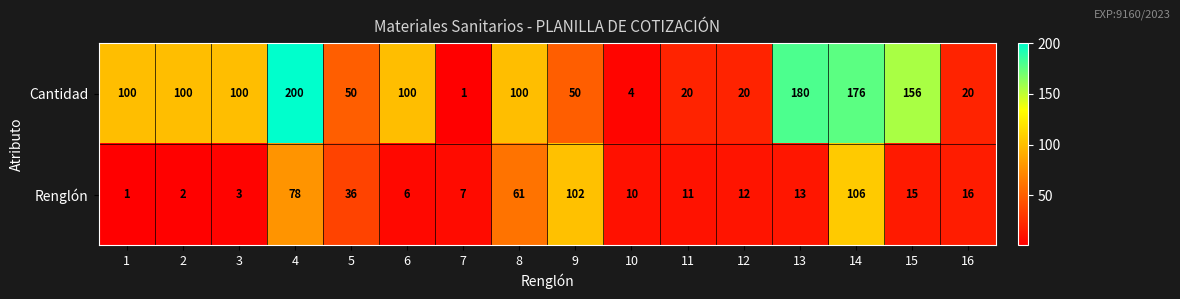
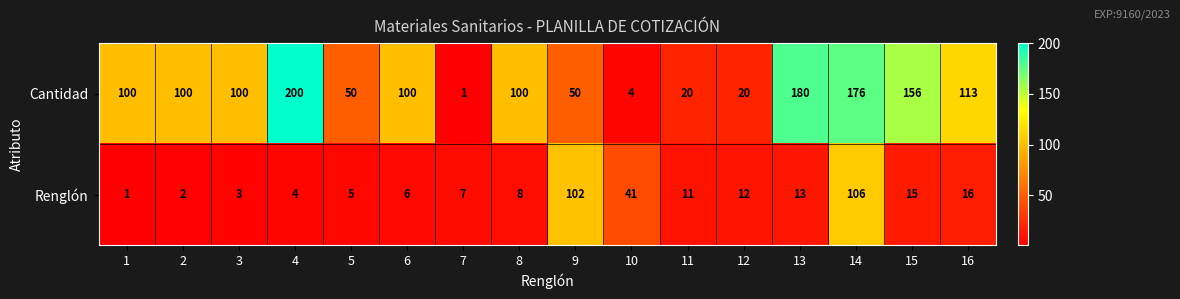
Cantidad, 16: 20 -> 113
Renglón, 4: 78 -> 4
Renglón, 5: 36 -> 5
Renglón, 8: 61 -> 8
Renglón, 10: 10 -> 41
